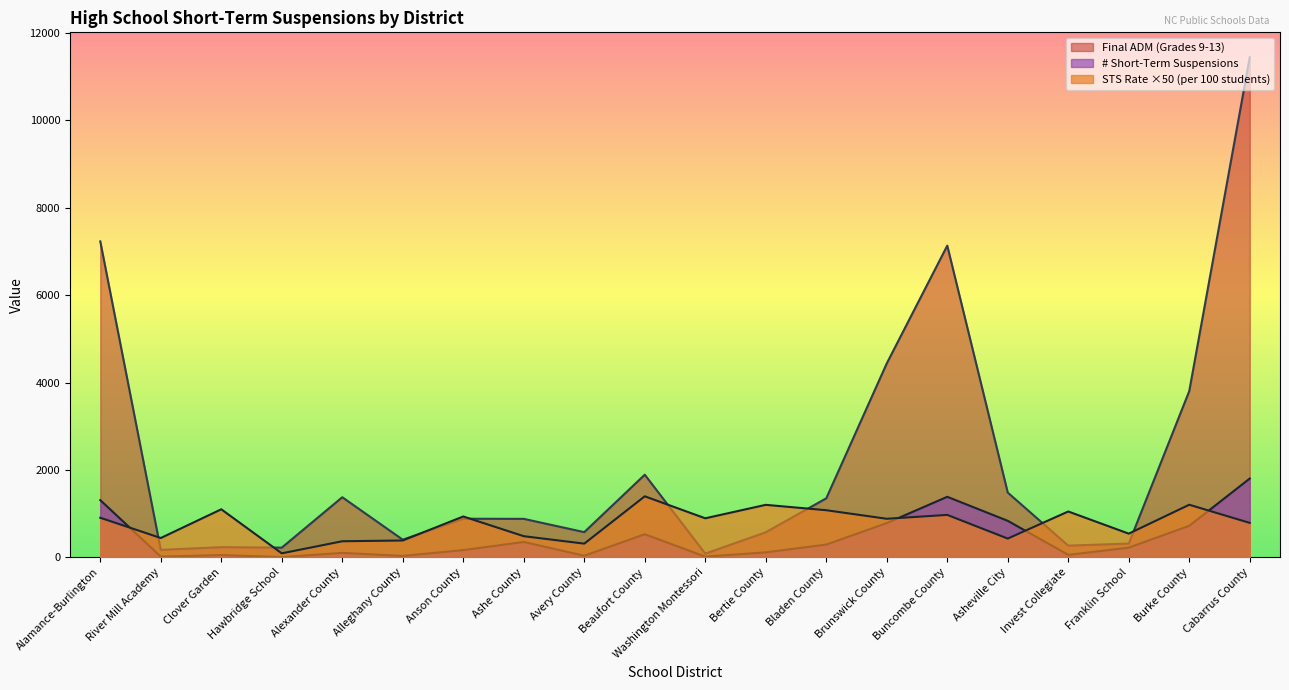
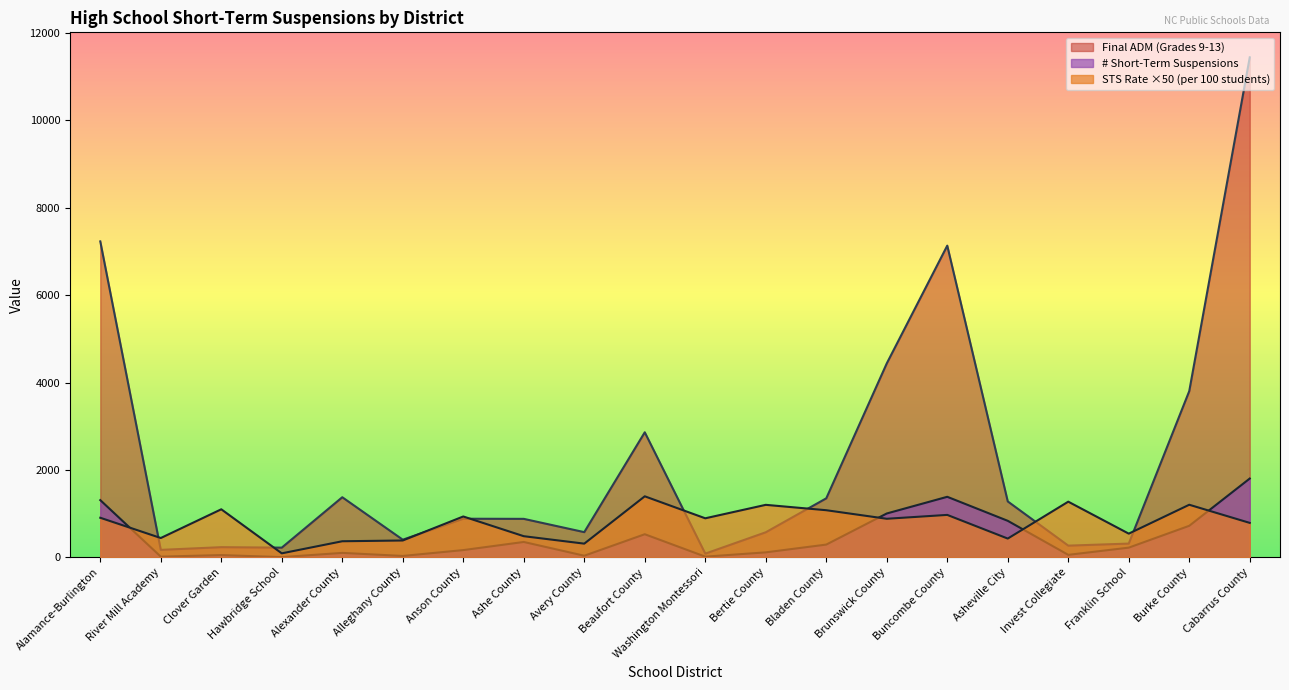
Final ADM (Grades 9-13), Beaufort County: 1900 -> 2900
# Short-Term Suspensions, Brunswick County: 800 -> 1000
Final ADM (Grades 9-13), Asheville City: 1500 -> 1300
STS Rate ×50 (per 100 students), Invest Collegiate: 1000 -> 1300
